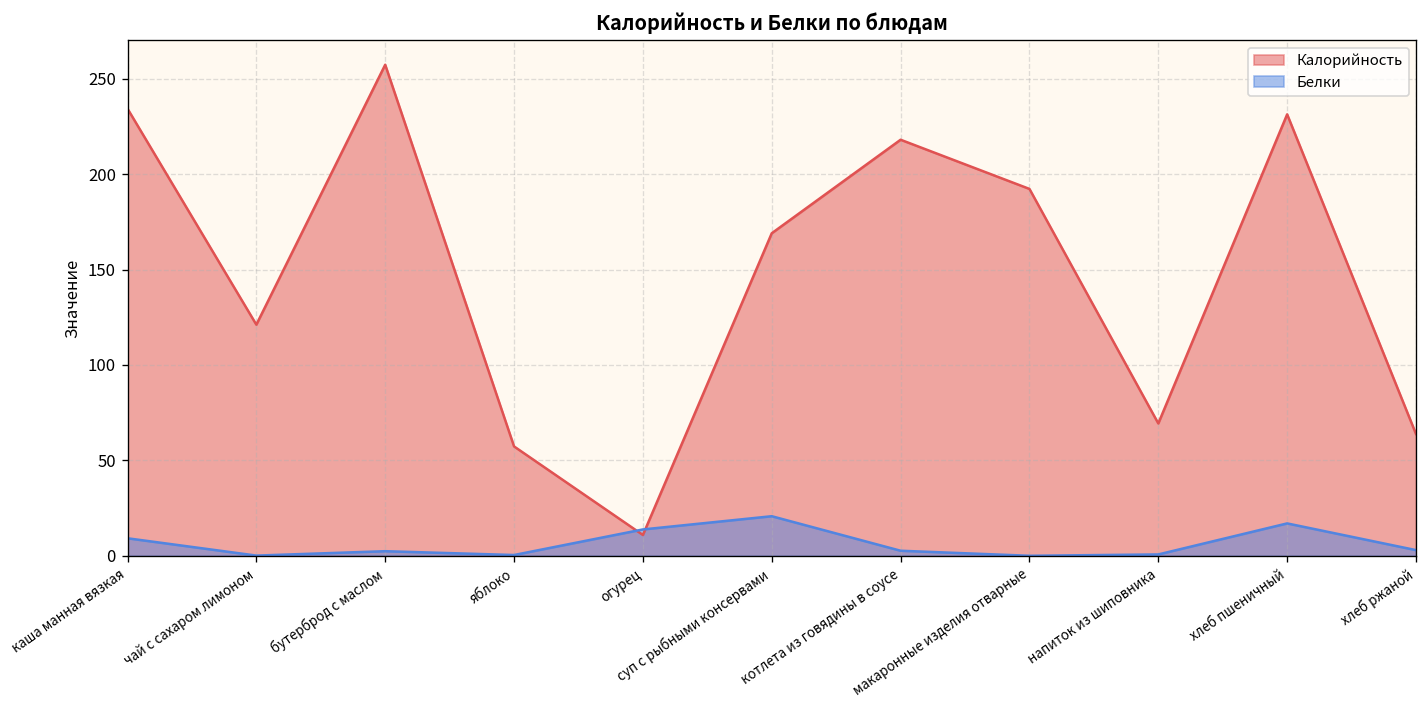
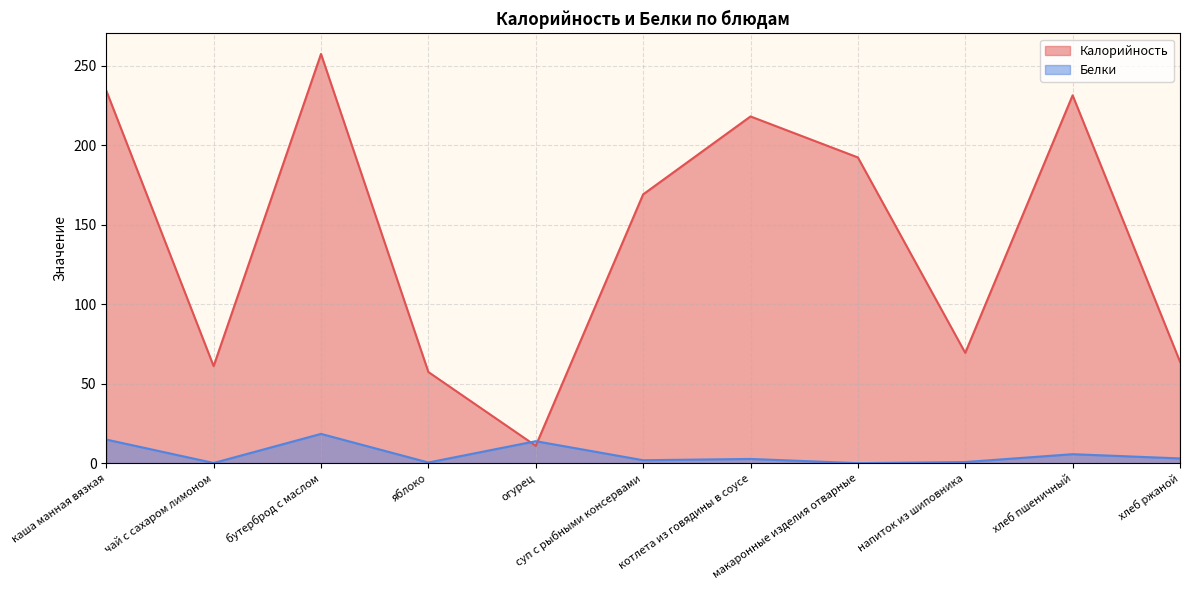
Белки, каша манная вязкая: 9 -> 15
Калорийность, чай с сахаром лимоном: 121 -> 61
Белки, бутерброд с маслом: 2 -> 18
Белки, суп с рыбными консервами: 21 -> 2
Белки, хлеб пшеничный: 17 -> 6
